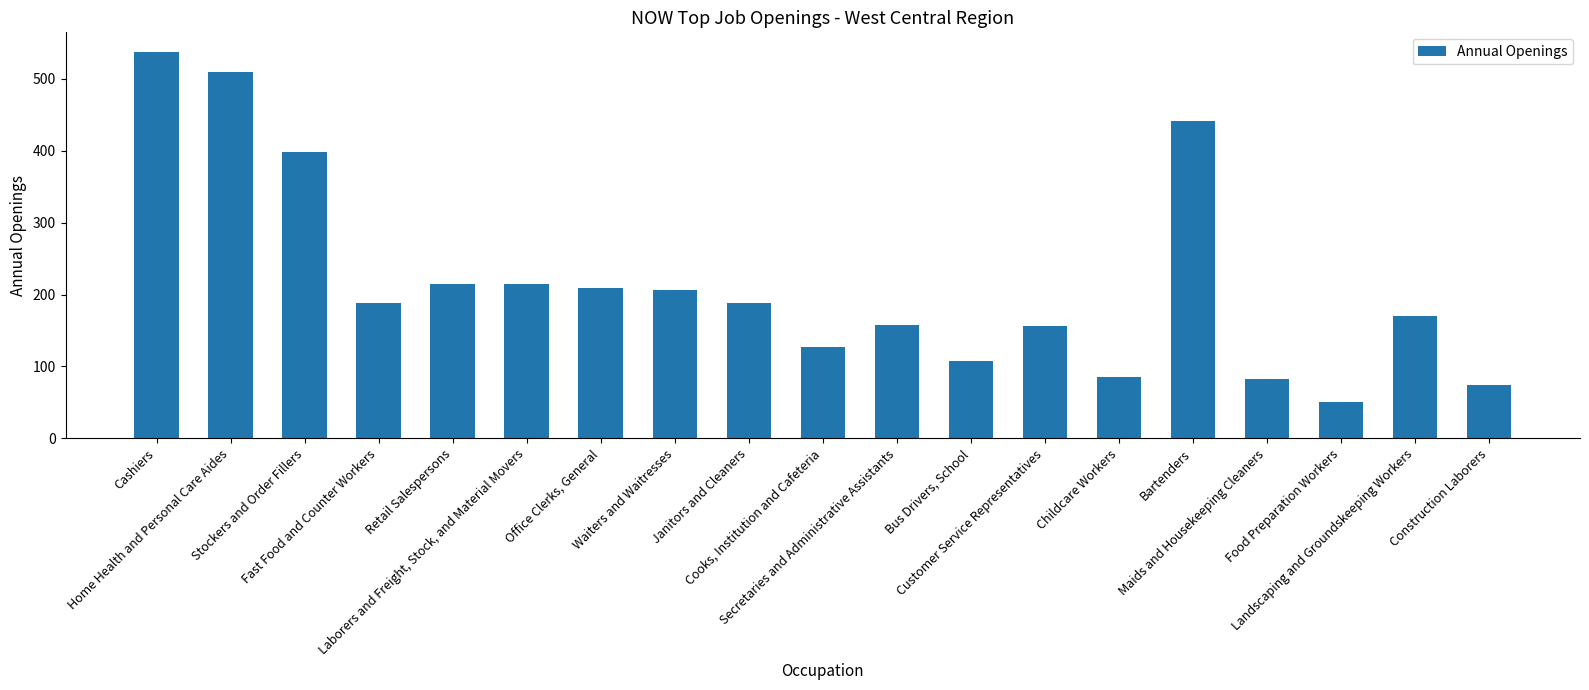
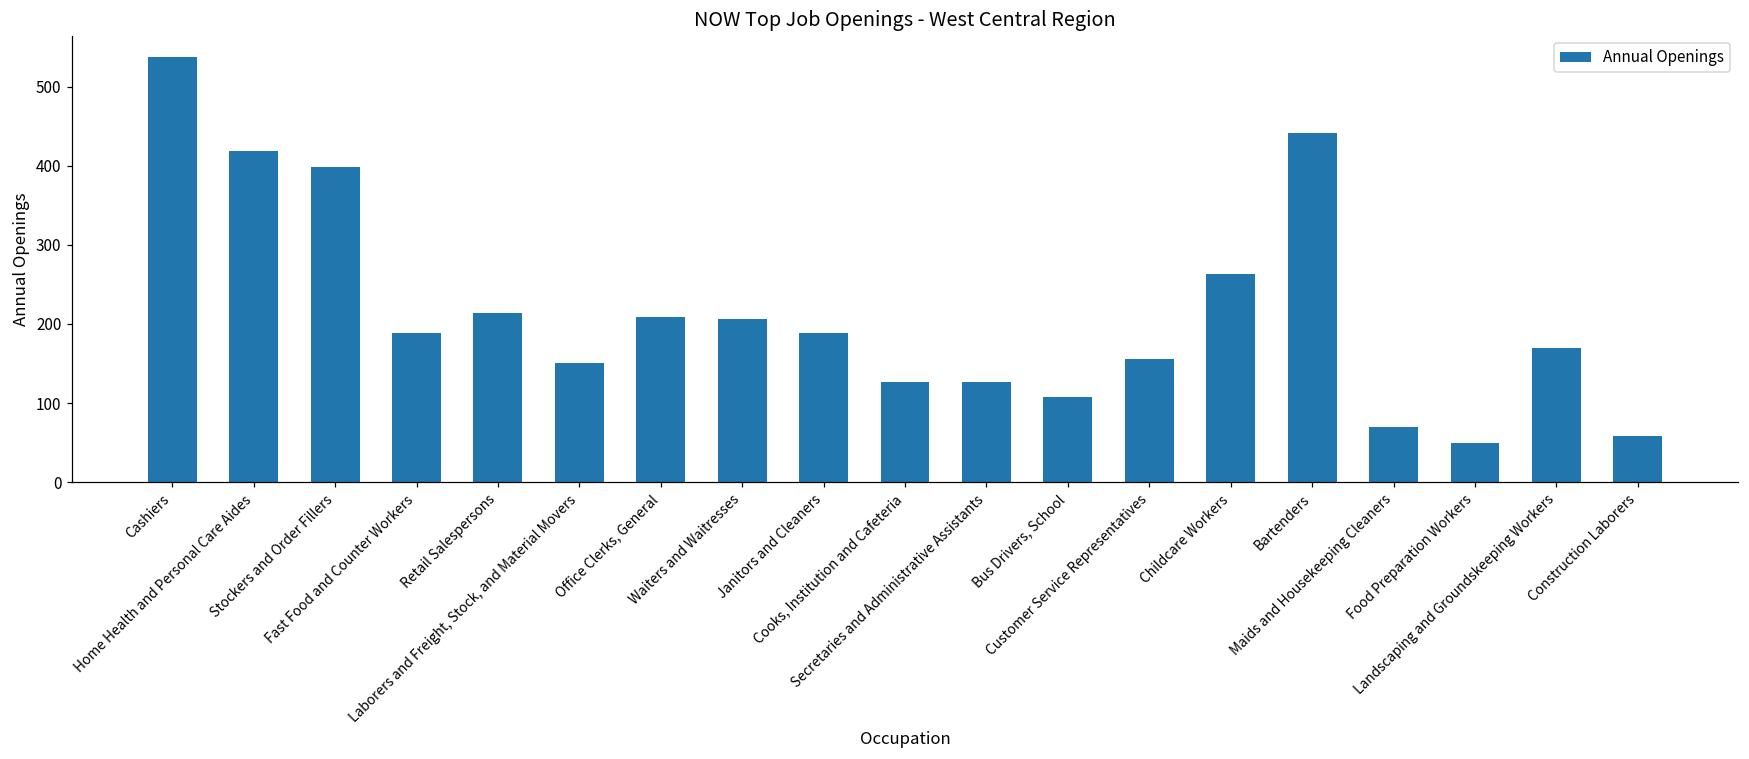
Home Health and Personal Care Aides: 510 -> 420
Laborers and Freight, Stock, and Material Movers: 210 -> 150
Secretaries and Administrative Assistants: 160 -> 130
Childcare Workers: 90 -> 260
Maids and Housekeeping Cleaners: 80 -> 70
Construction Laborers: 70 -> 60
